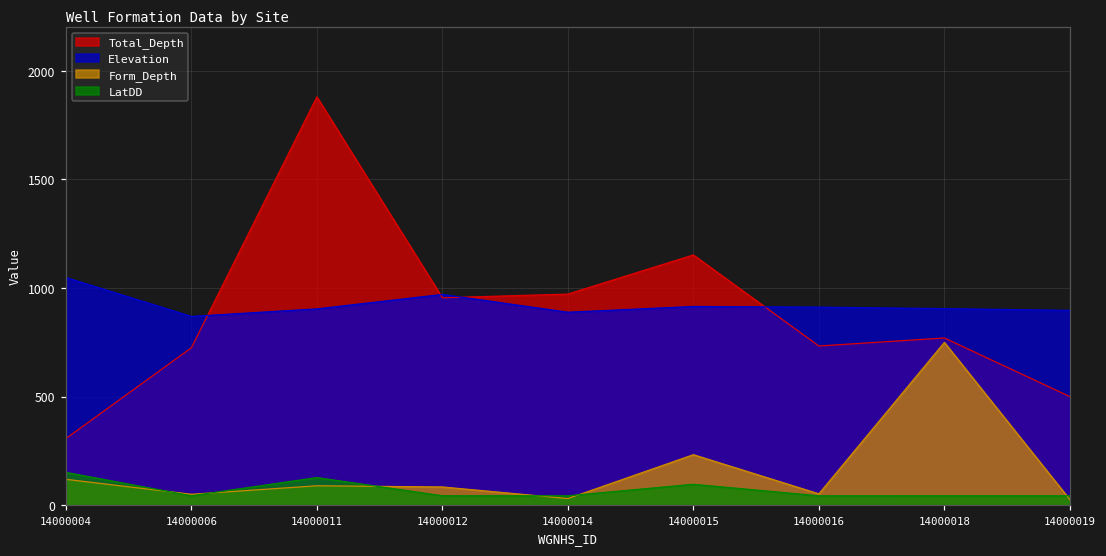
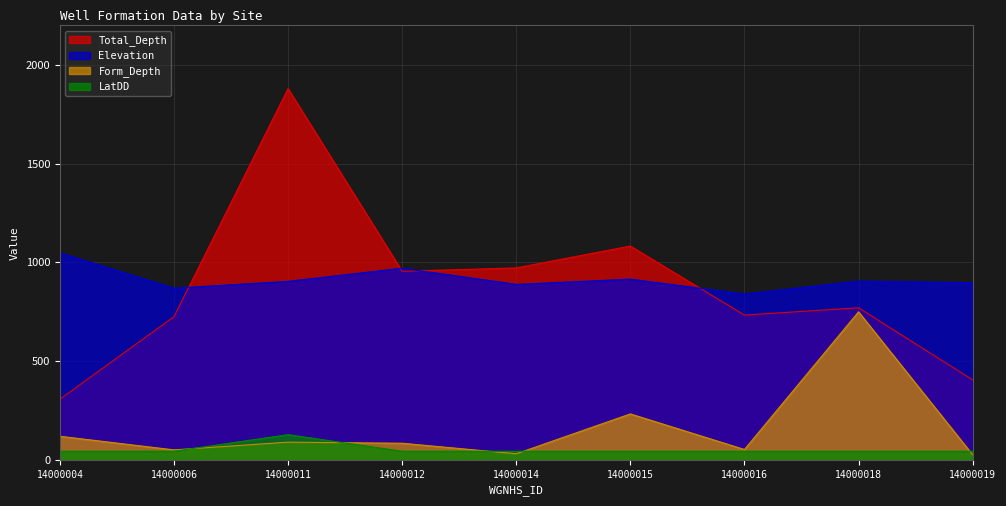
LatDD, 14000004: 150 -> 40
Total_Depth, 14000015: 1150 -> 1080
LatDD, 14000015: 100 -> 40
Elevation, 14000016: 910 -> 840
Total_Depth, 14000019: 500 -> 410
